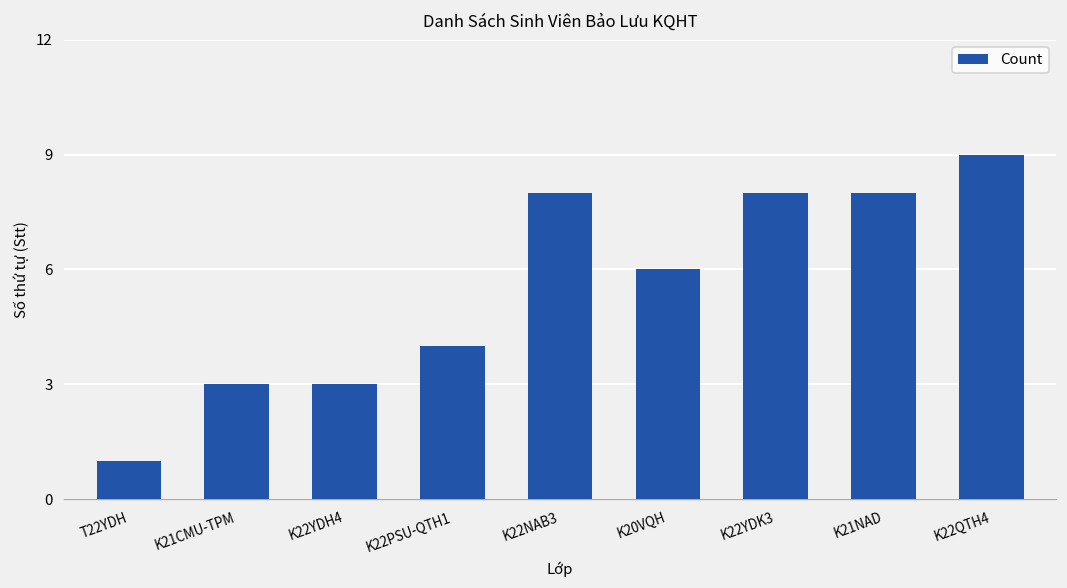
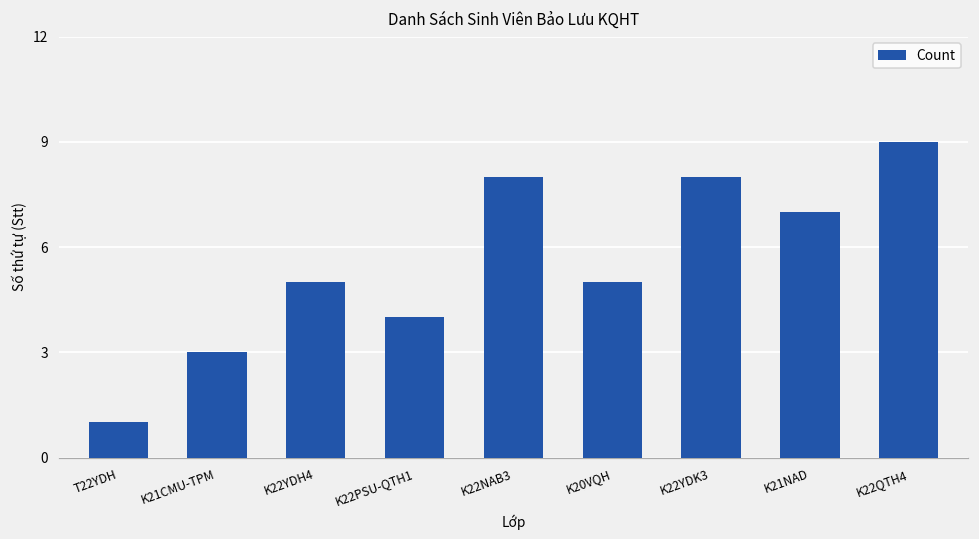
K22YDH4: 3 -> 5
K20VQH: 6 -> 5
K21NAD: 8 -> 7
